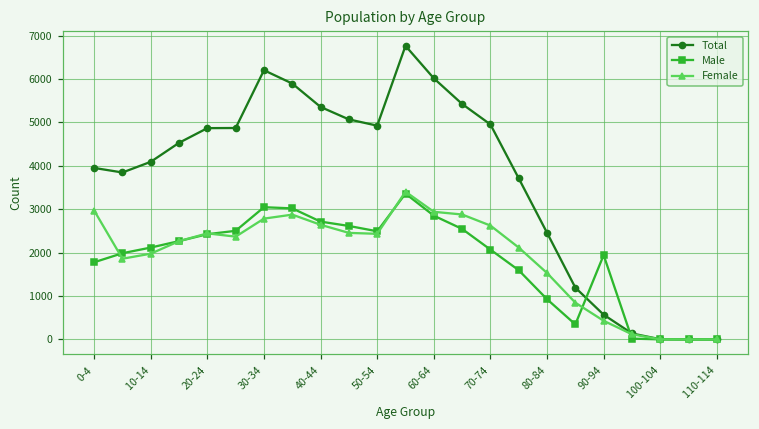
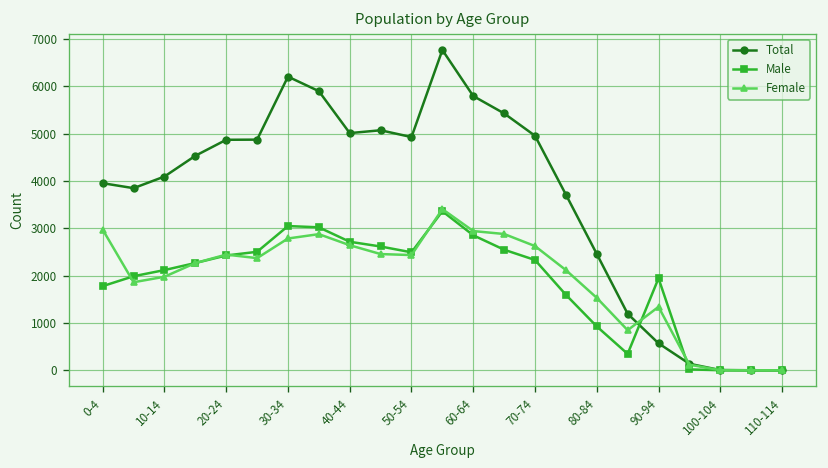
Total, 40-44: 5400 -> 5000
Total, 60-64: 6000 -> 5800
Male, 70-74: 2100 -> 2300
Female, 90-94: 400 -> 1300
